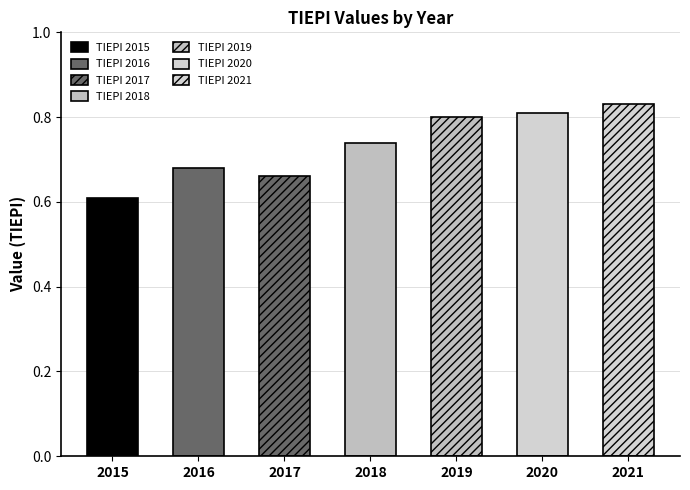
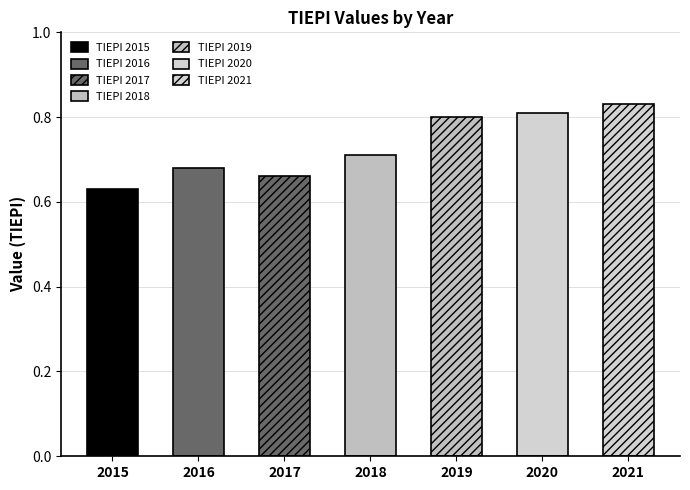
2015: 0.61 -> 0.63
2018: 0.74 -> 0.71
